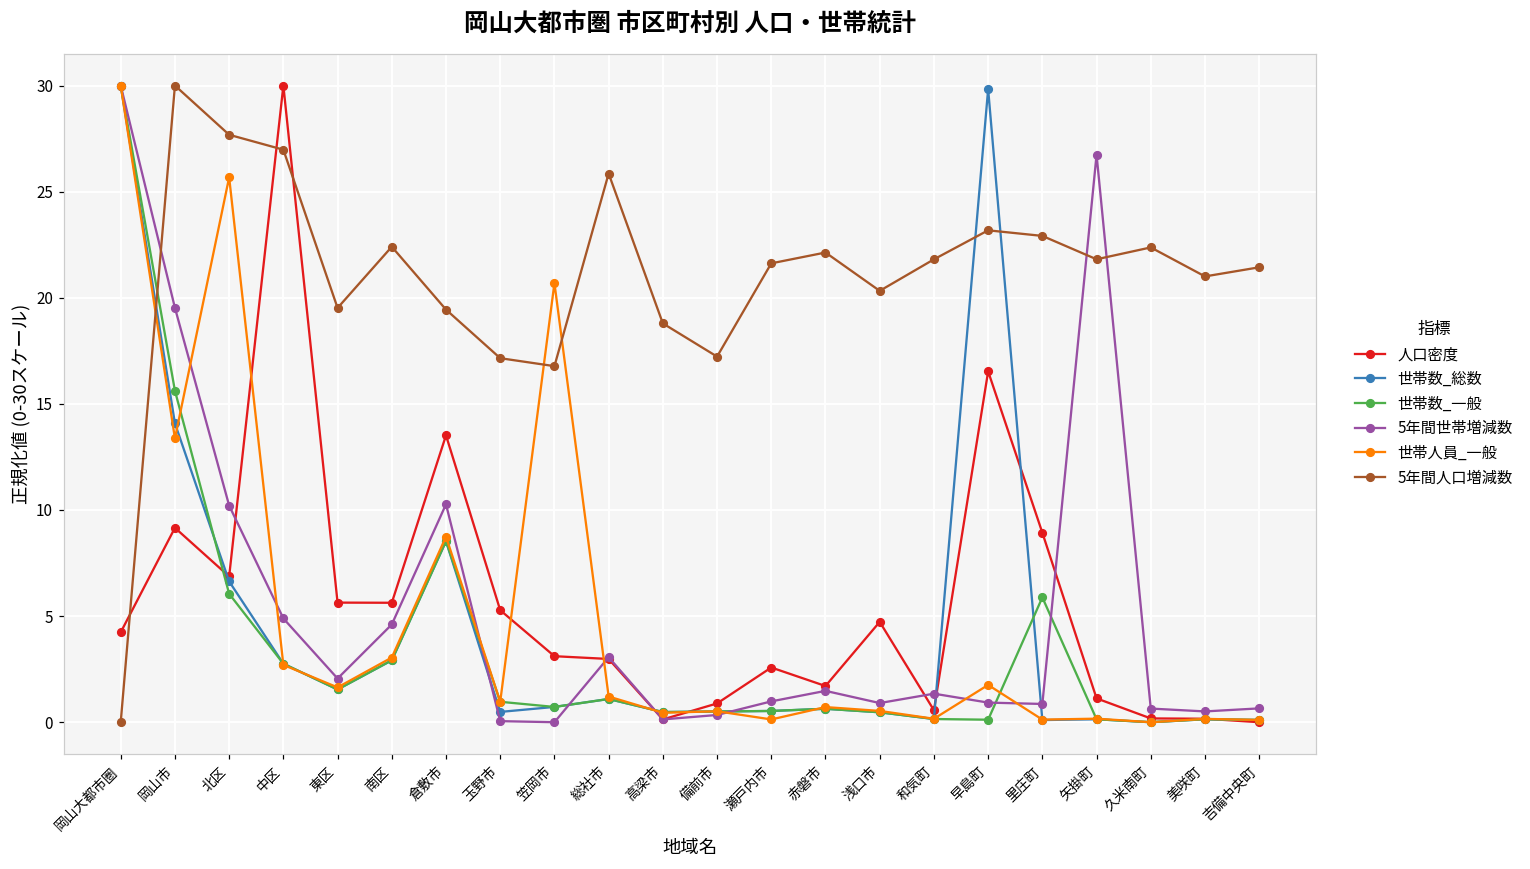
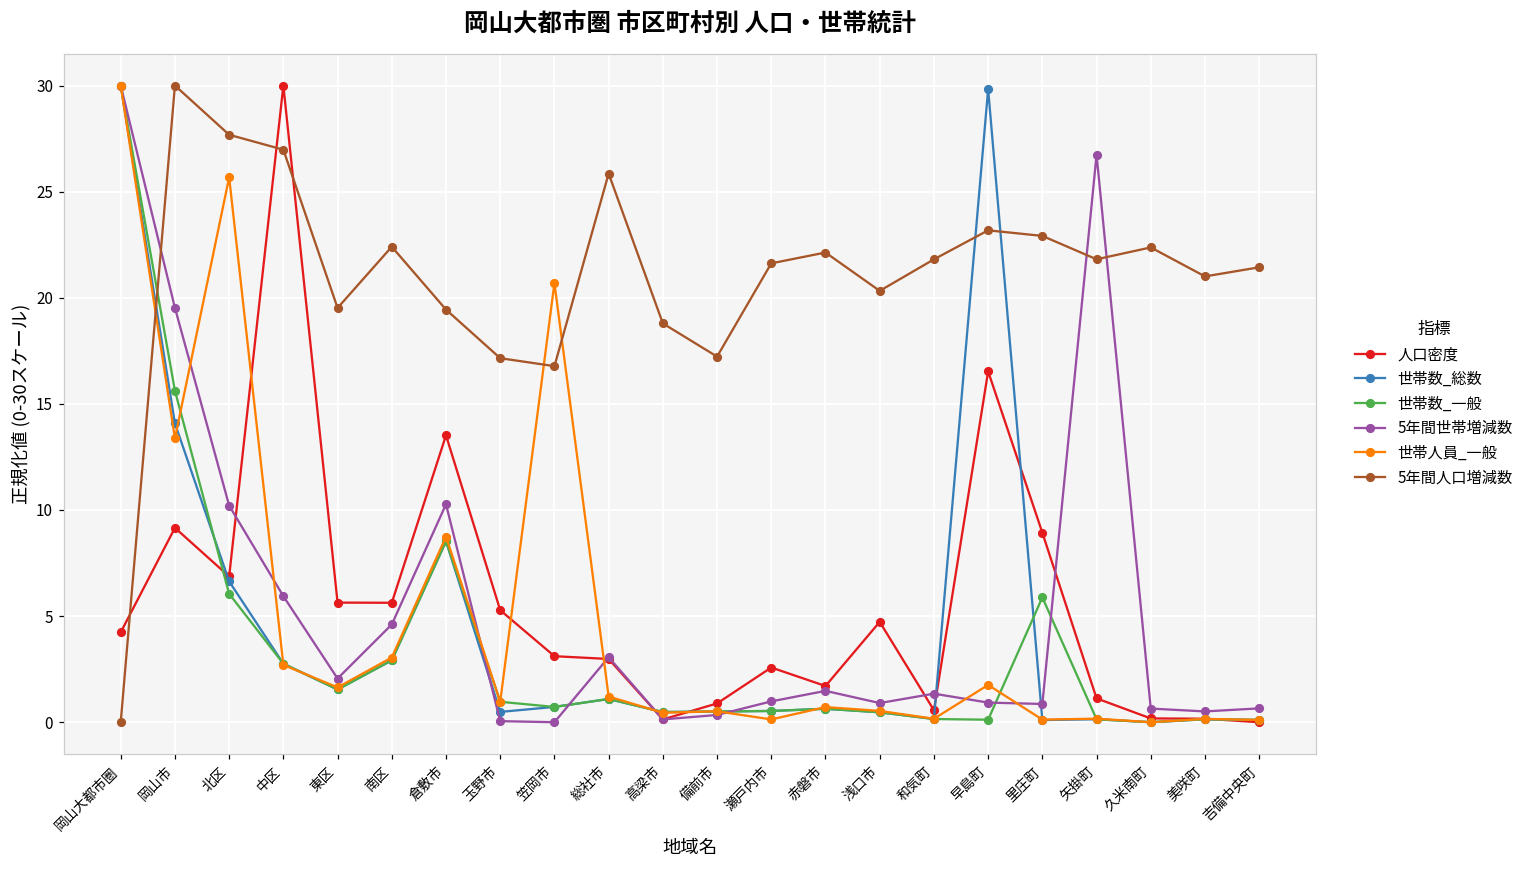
5年間世帯増減数, 中区: 4.9 -> 5.9
